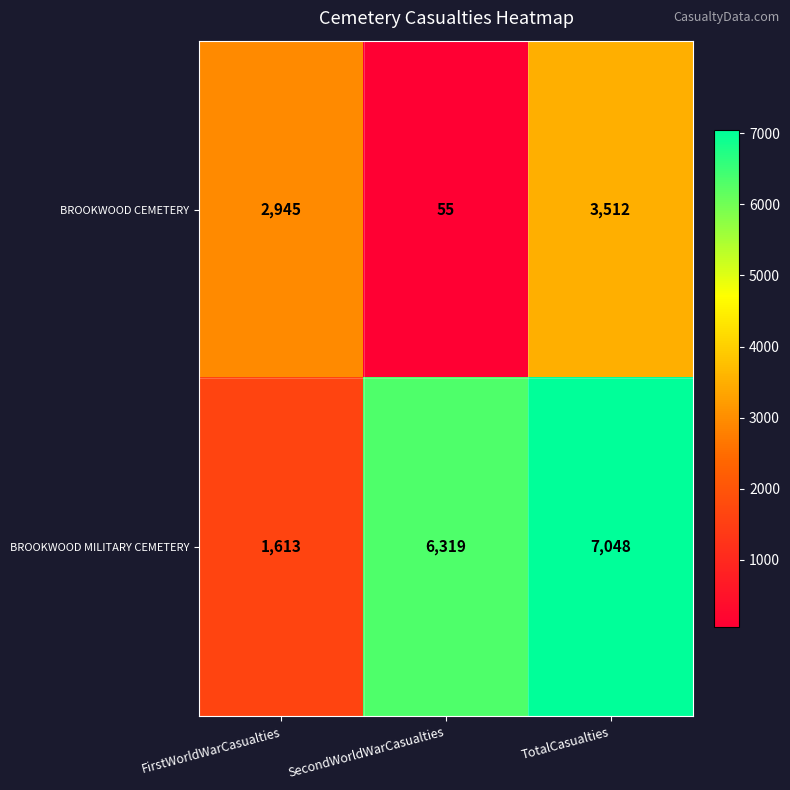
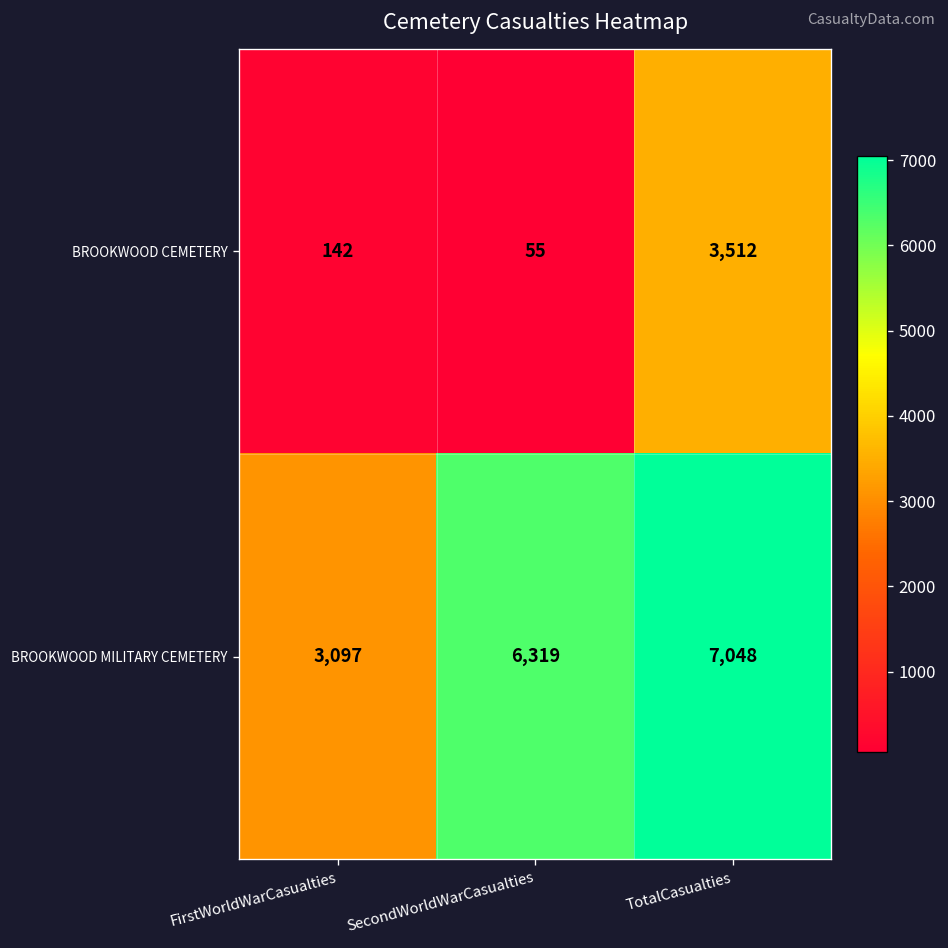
BROOKWOOD CEMETERY, FirstWorldWarCasualties: 2,945 -> 142
BROOKWOOD MILITARY CEMETERY, FirstWorldWarCasualties: 1,613 -> 3,097
